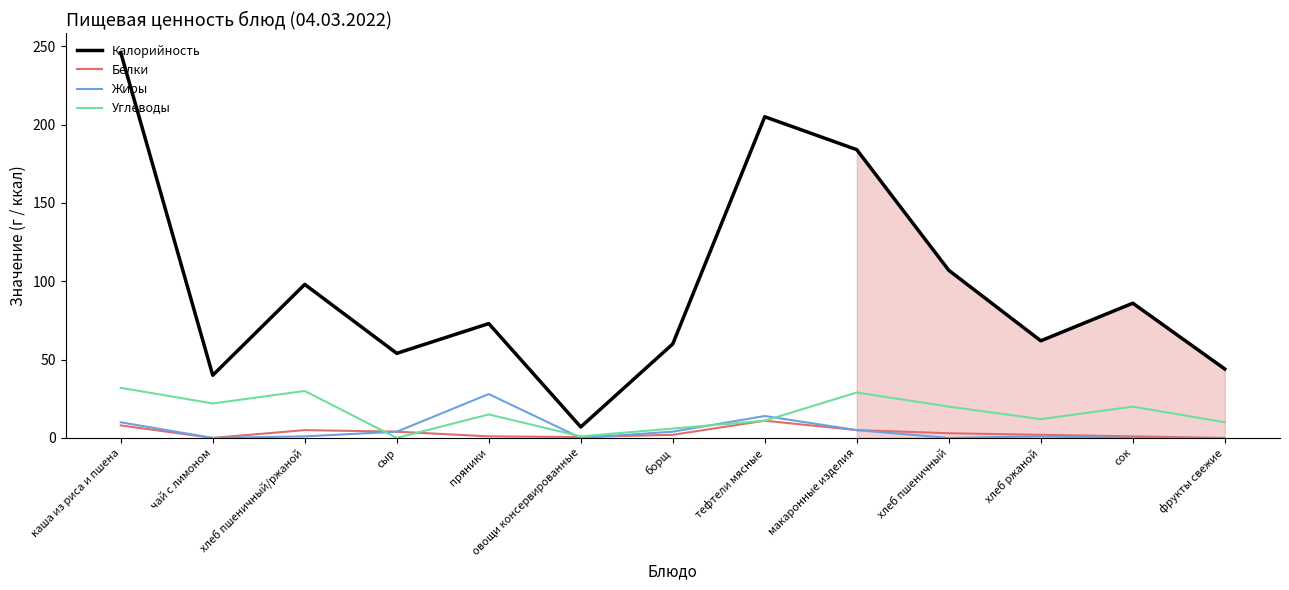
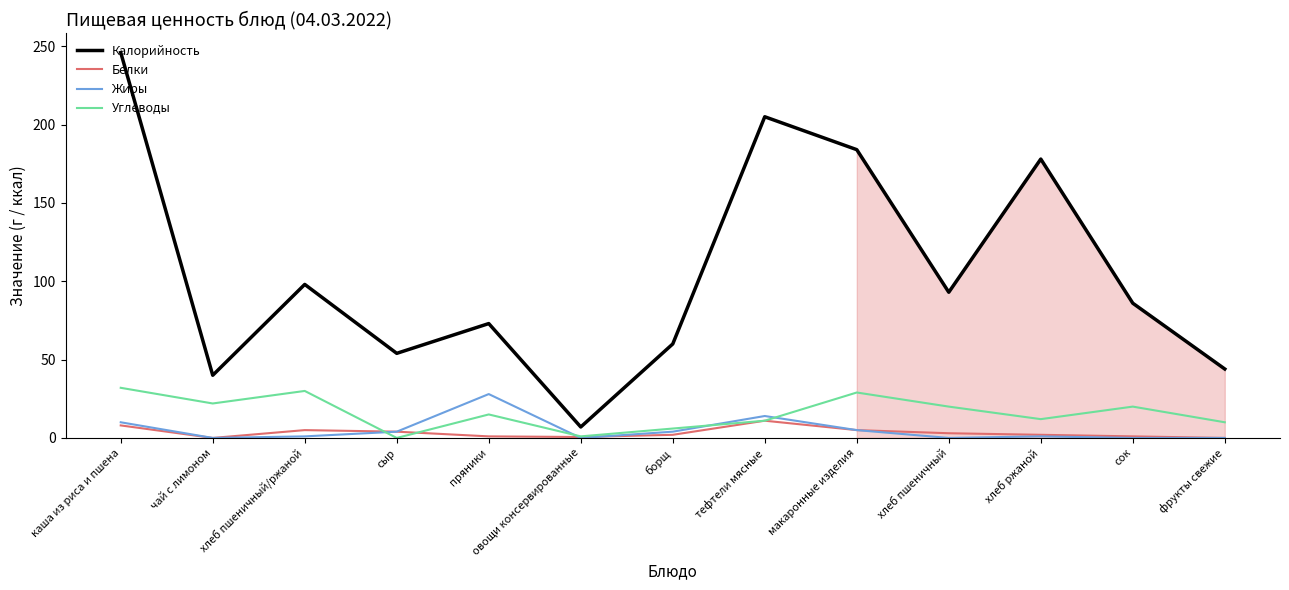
Калорийность, хлеб пшеничный: 107 -> 93
Калорийность, хлеб ржаной: 62 -> 178
